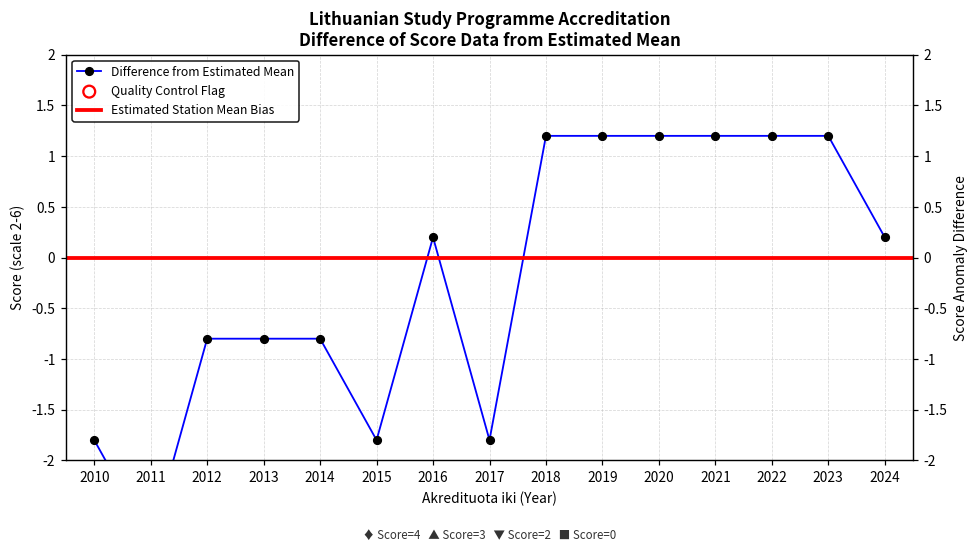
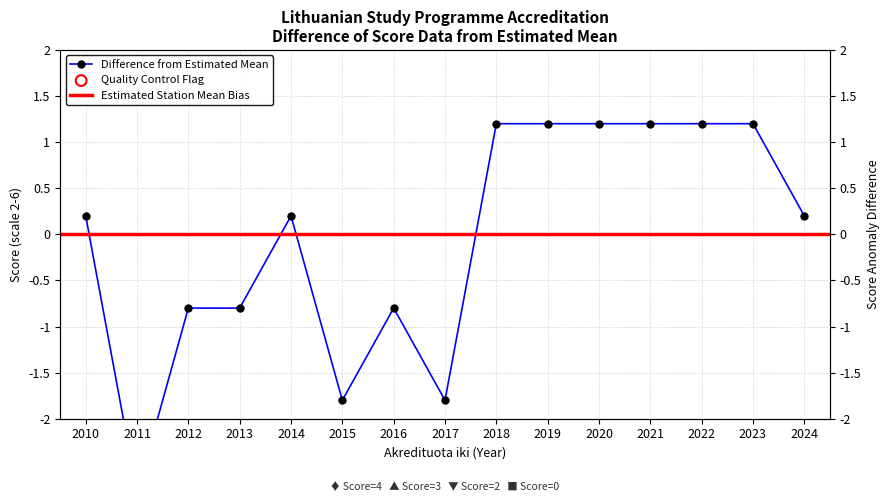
Difference from Estimated Mean, 2010: -1.8 -> 0.2
Difference from Estimated Mean, 2014: -0.8 -> 0.2
Difference from Estimated Mean, 2016: 0.2 -> -0.8
